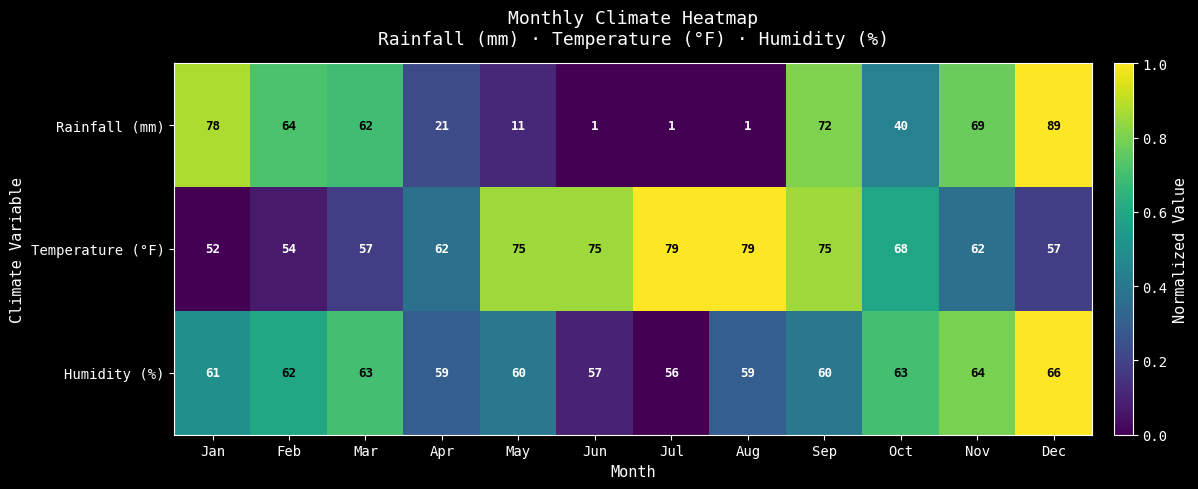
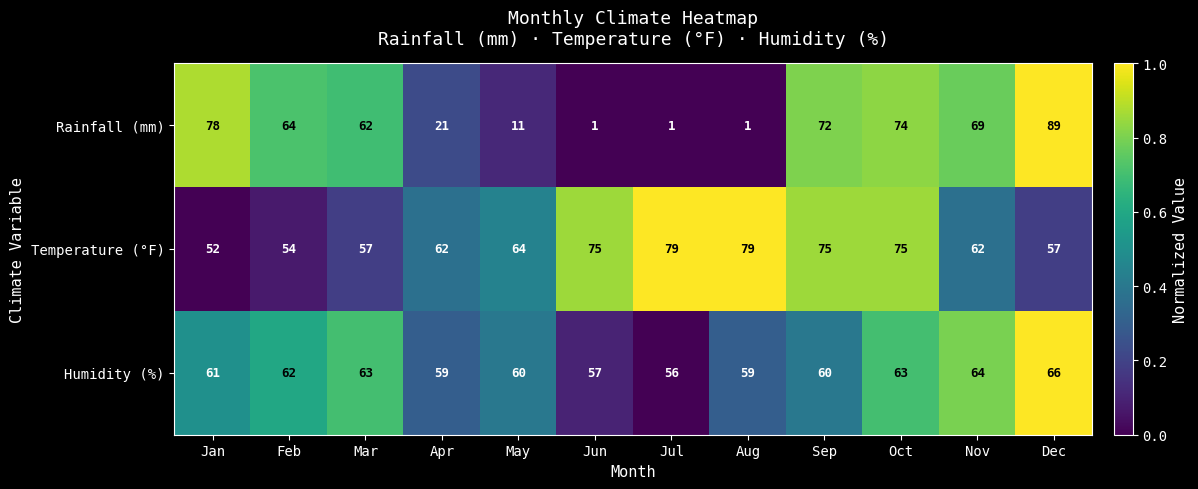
Rainfall (mm), Oct: 40 -> 74
Temperature (°F), May: 75 -> 64
Temperature (°F), Oct: 68 -> 75
